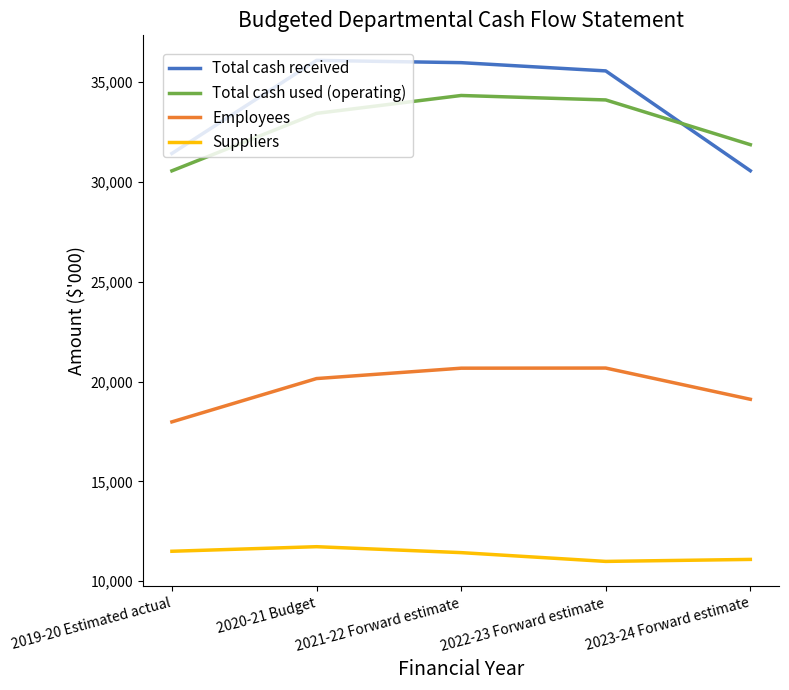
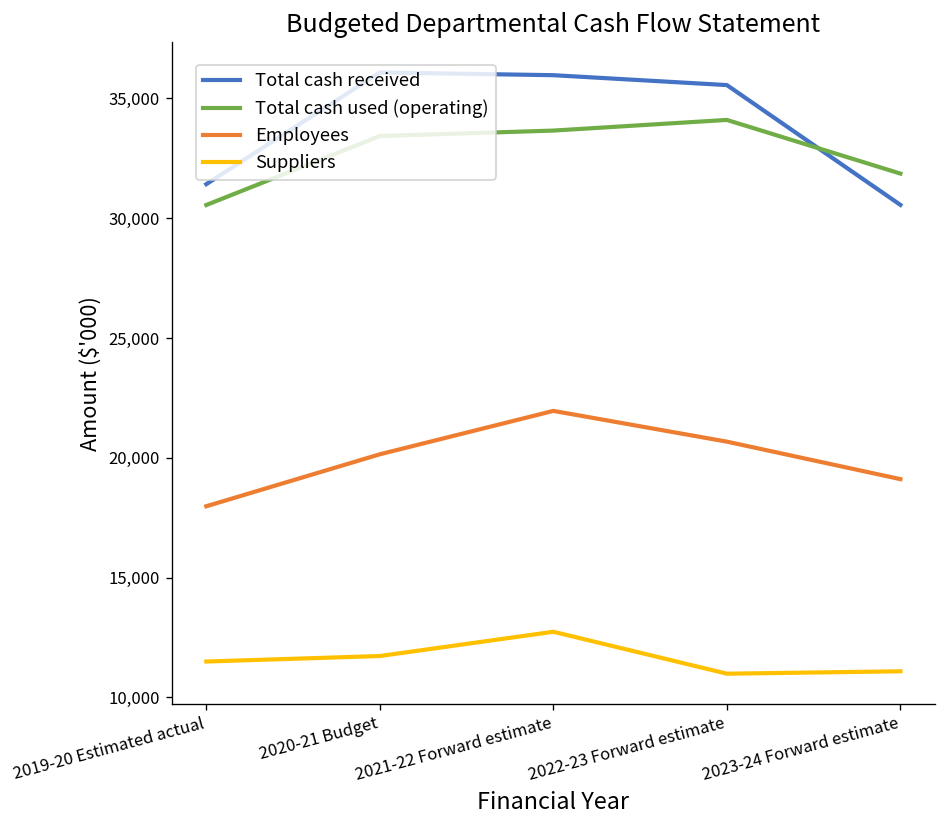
Total cash used (operating), 2021-22 Forward estimate: 34,300 -> 33,700
Employees, 2021-22 Forward estimate: 20,700 -> 22,000
Suppliers, 2021-22 Forward estimate: 11,400 -> 12,700
